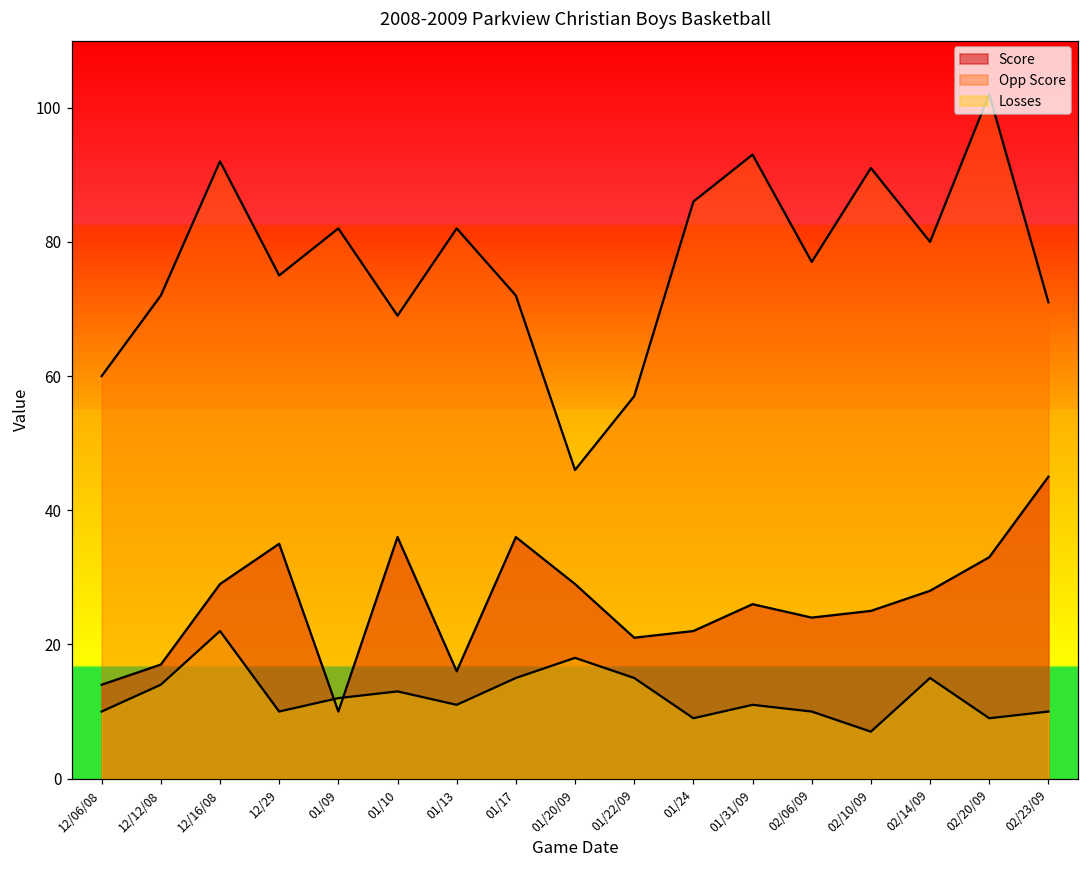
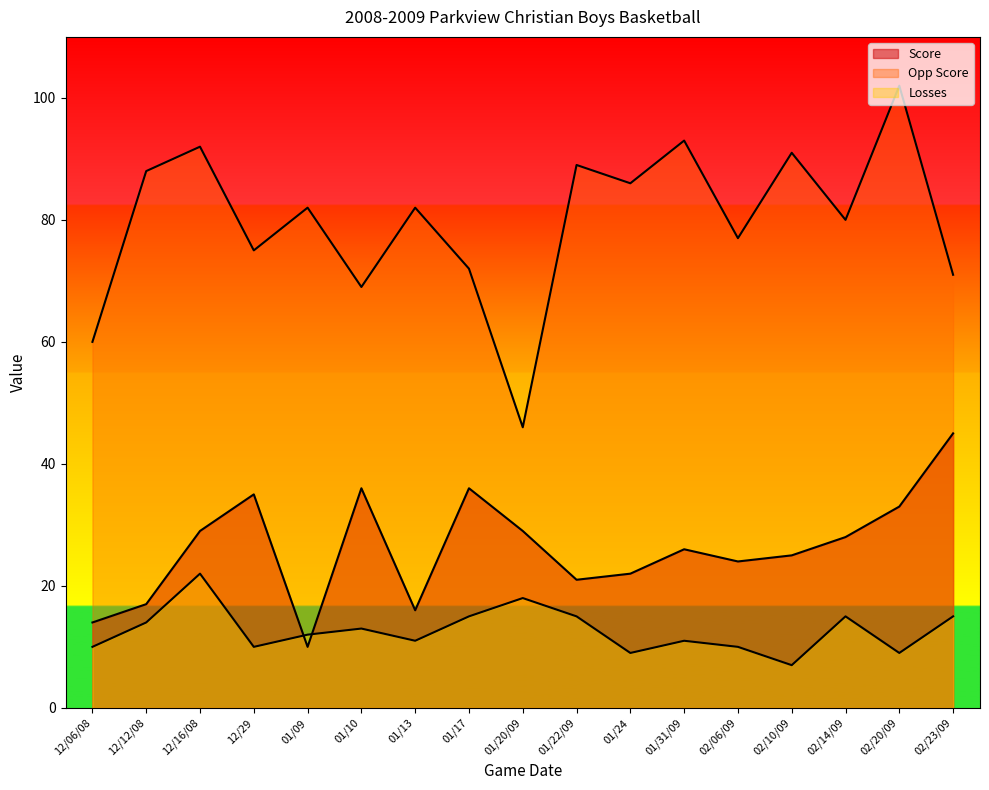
Opp Score, 12/12/08: 72 -> 88
Opp Score, 01/22/09: 57 -> 89
Losses, 02/23/09: 10 -> 15
